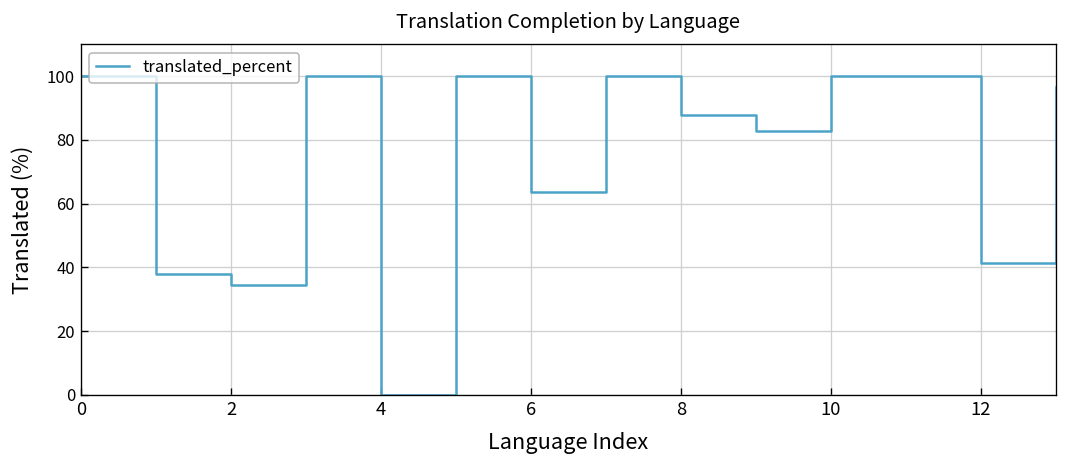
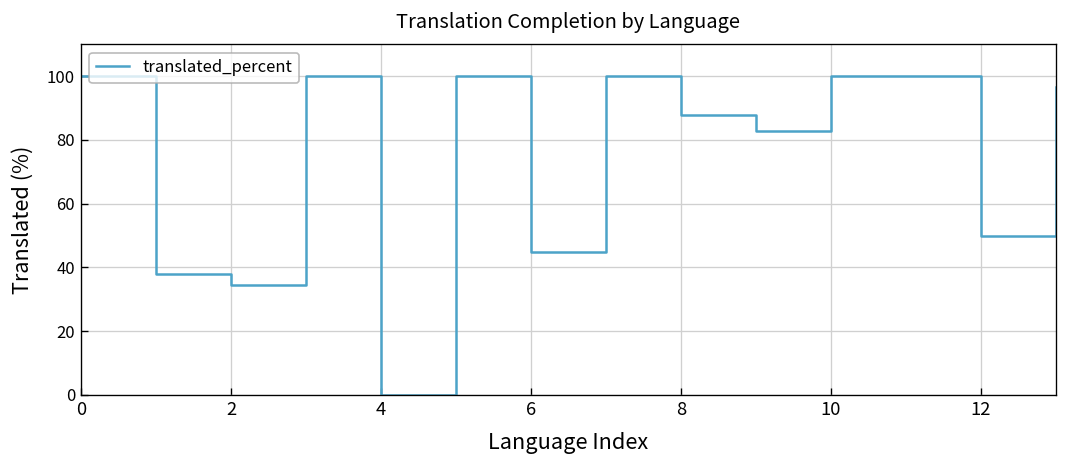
6: 64 -> 45
12: 41 -> 50
